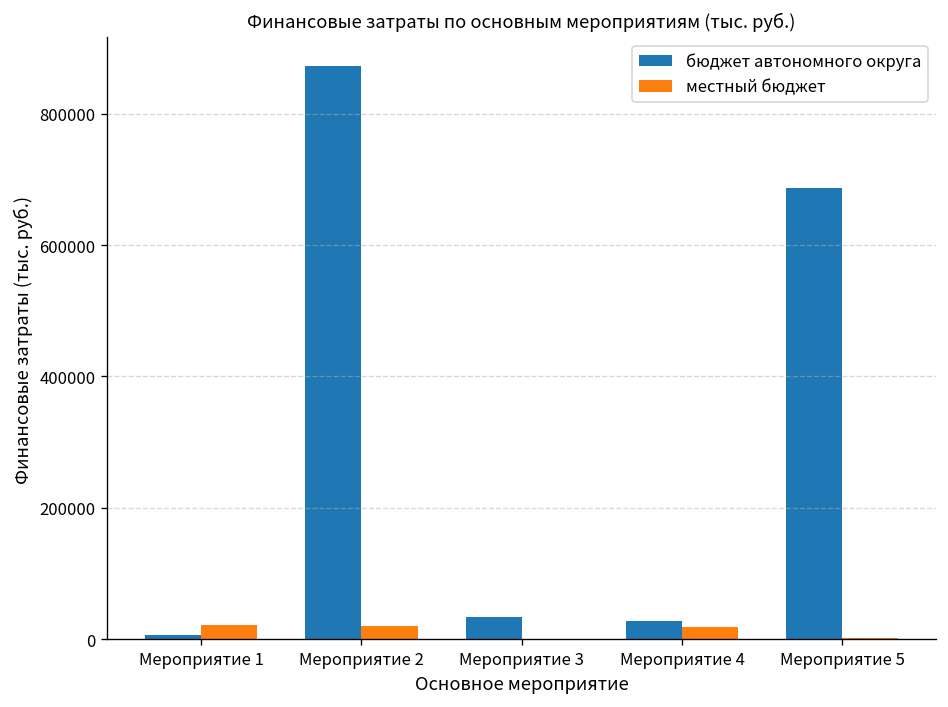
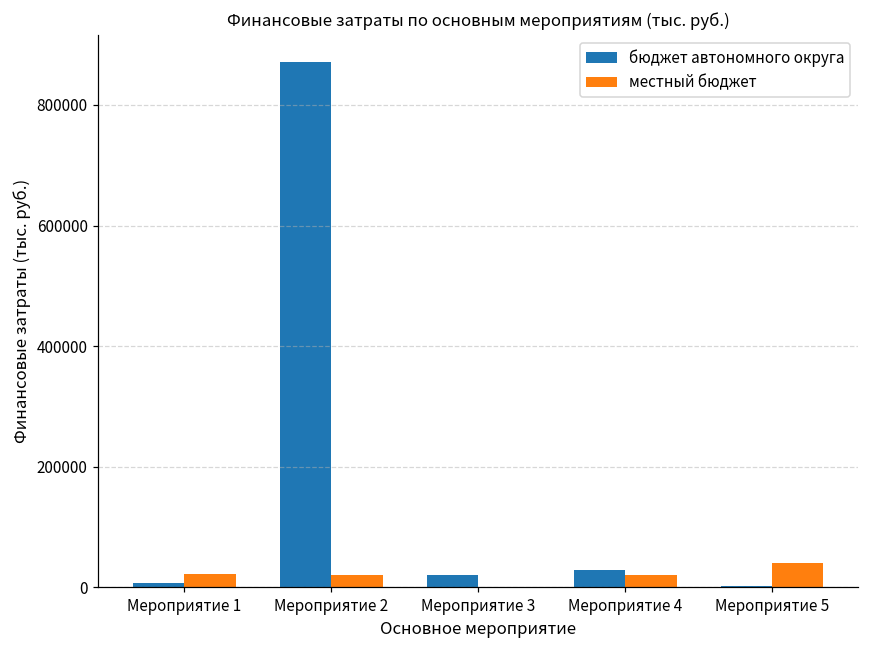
бюджет автономного округа, Мероприятие 3: 30000 -> 20000
бюджет автономного округа, Мероприятие 5: 690000 -> 0
местный бюджет, Мероприятие 5: 0 -> 40000
